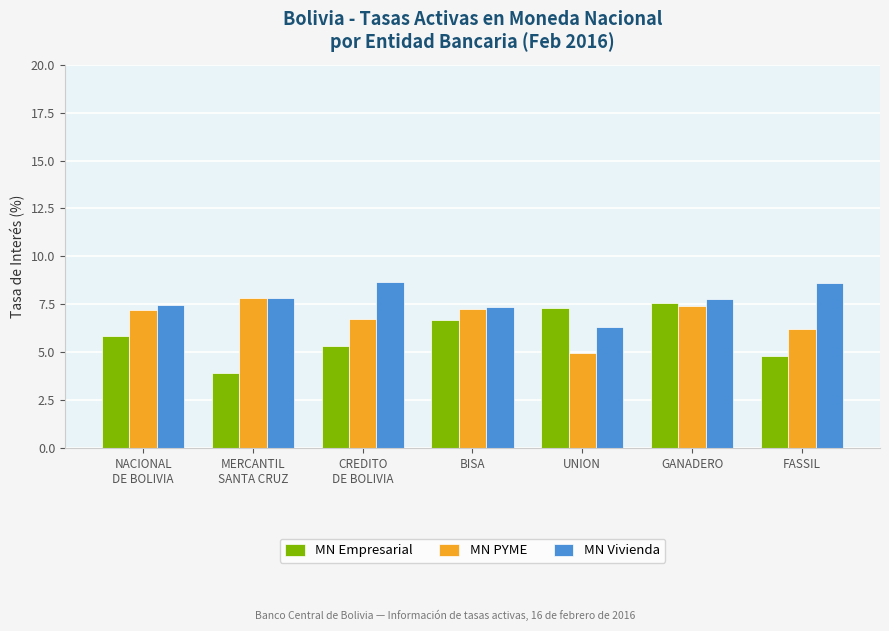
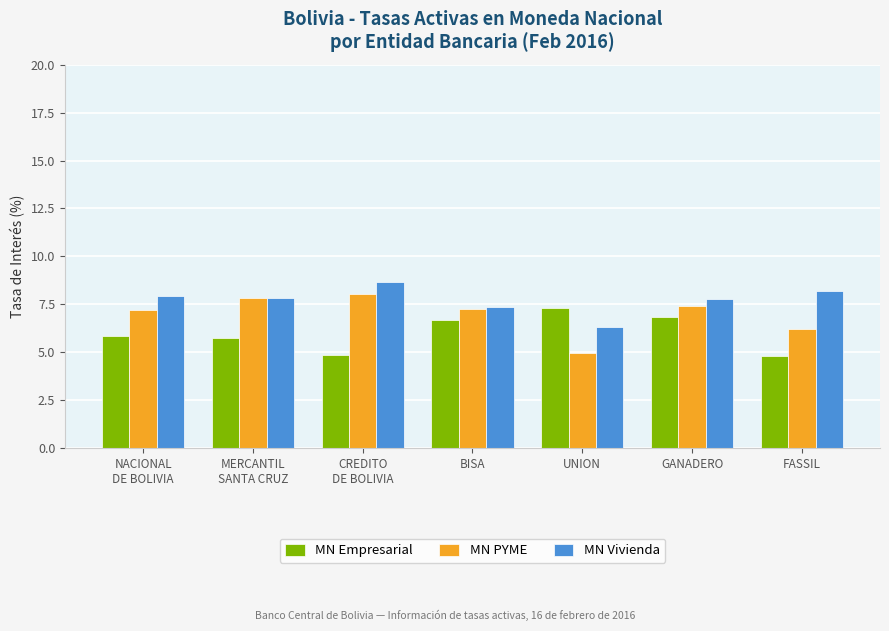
MN Vivienda, NACIONAL DE BOLIVIA: 7.4 -> 7.9
MN Empresarial, MERCANTIL SANTA CRUZ: 3.9 -> 5.7
MN Empresarial, CREDITO DE BOLIVIA: 5.3 -> 4.8
MN PYME, CREDITO DE BOLIVIA: 6.7 -> 8.0
MN Empresarial, GANADERO: 7.5 -> 6.8
MN Vivienda, FASSIL: 8.6 -> 8.2
